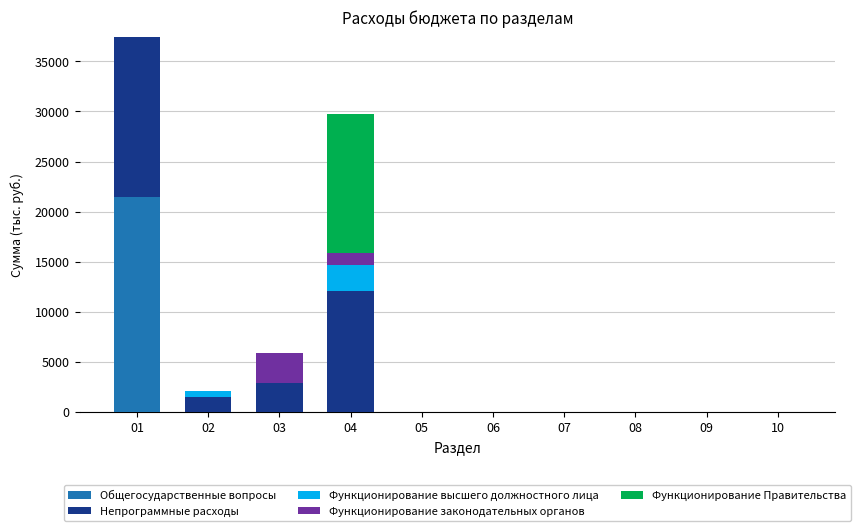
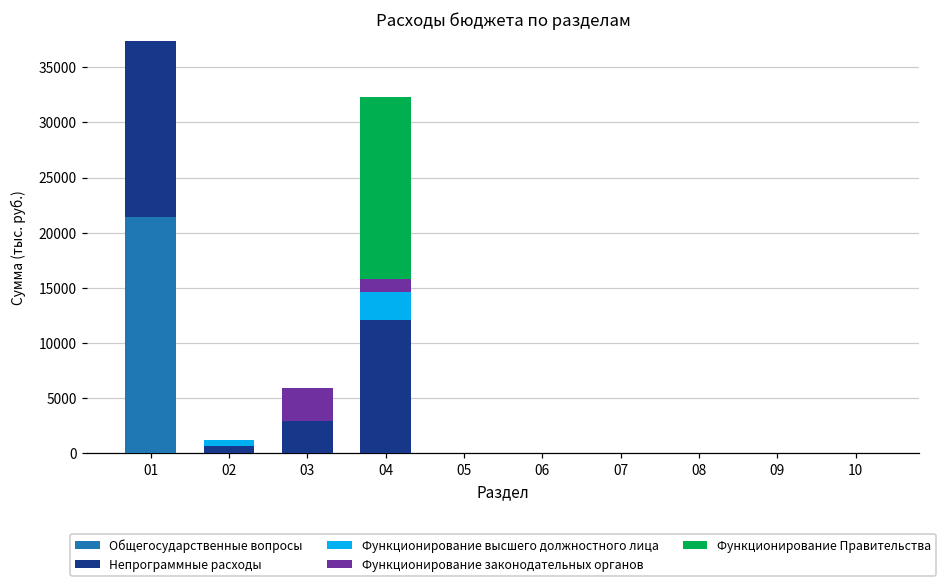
Непрограммные расходы, 02: 1500 -> 600
Функционирование Правительства, 04: 13900 -> 16500
